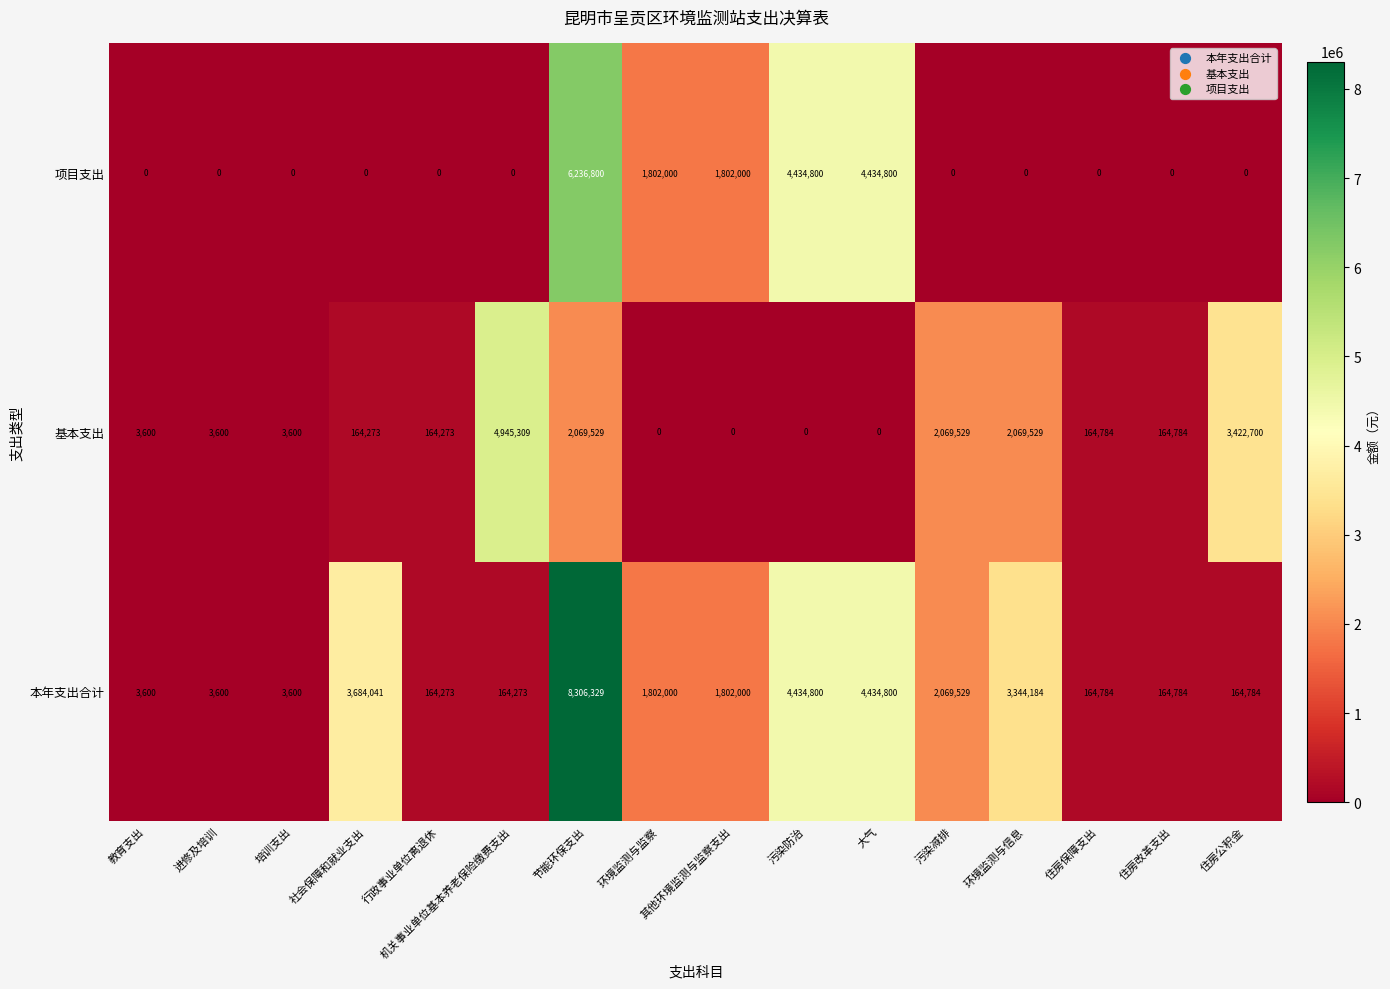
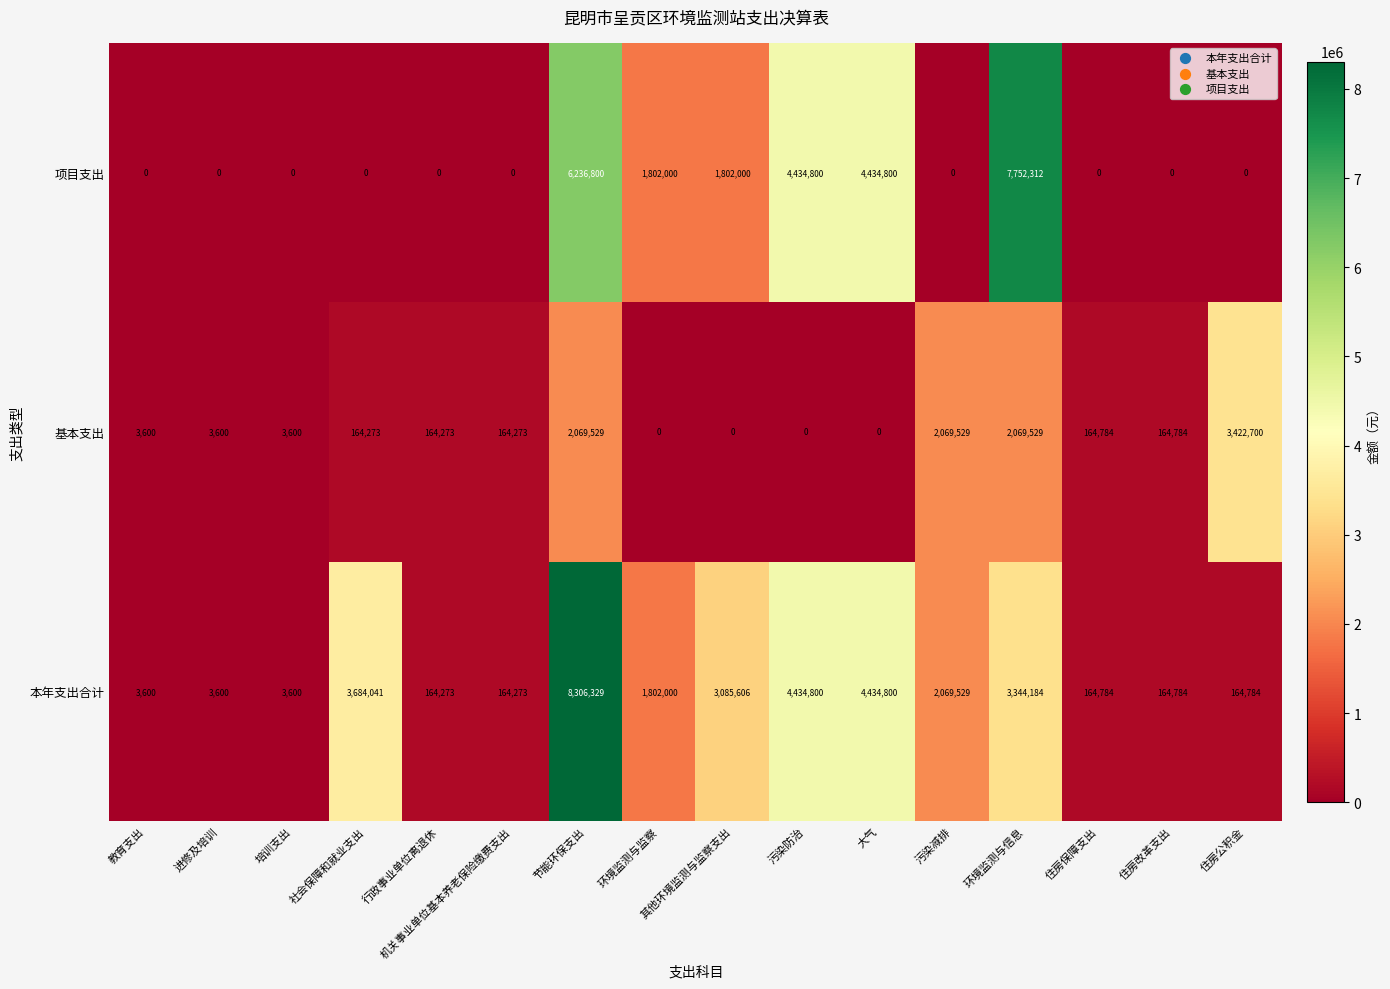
项目支出, 环境监测与信息: 0 -> 7,752,312
基本支出, 机关事业单位基本养老保险缴费支出: 4,945,309 -> 164,273
本年支出合计, 其他环境监测与监察支出: 1,802,000 -> 3,085,606
